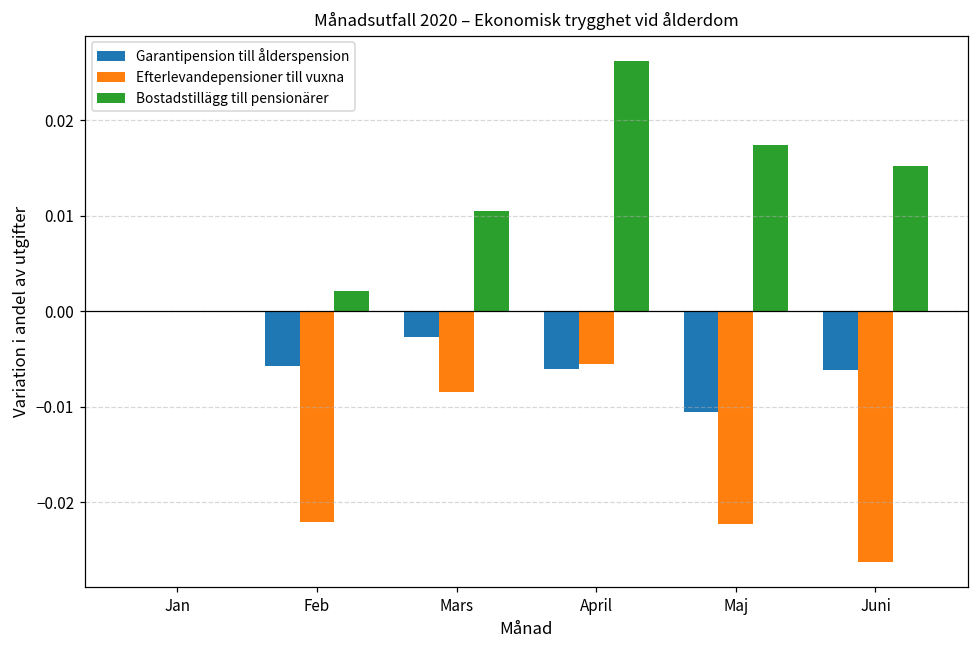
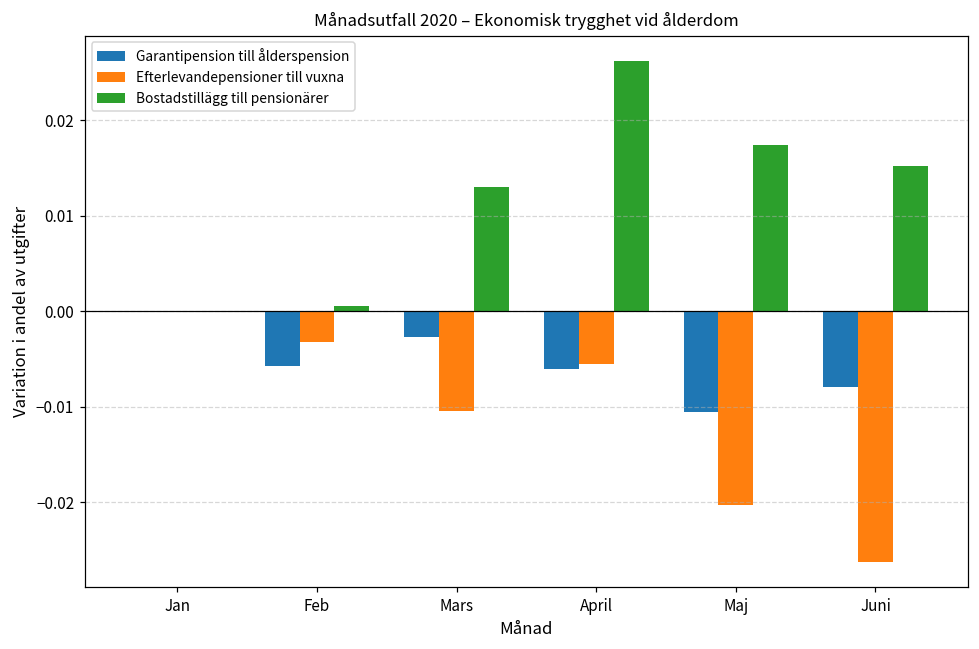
Efterlevandepensioner till vuxna, Feb: -0.022 -> -0.003
Bostadstillägg till pensionärer, Feb: 0.002 -> 0.000
Efterlevandepensioner till vuxna, Mars: -0.008 -> -0.010
Bostadstillägg till pensionärer, Mars: 0.011 -> 0.013
Efterlevandepensioner till vuxna, Maj: -0.022 -> -0.020
Garantipension till ålderspension, Juni: -0.006 -> -0.008
